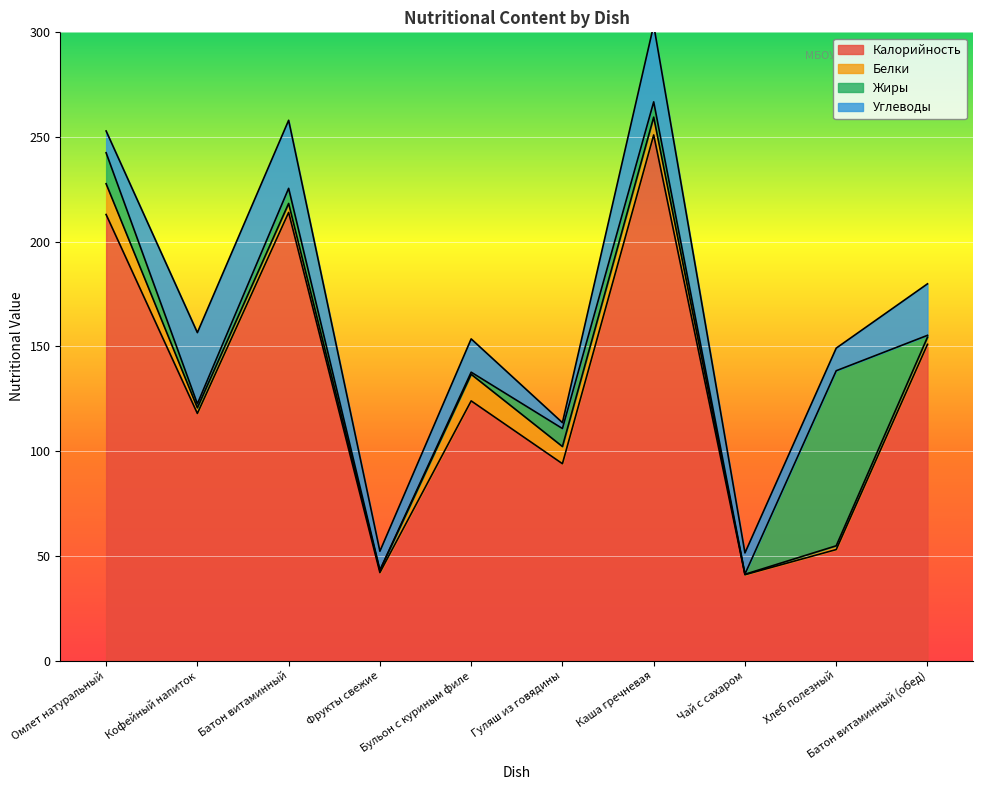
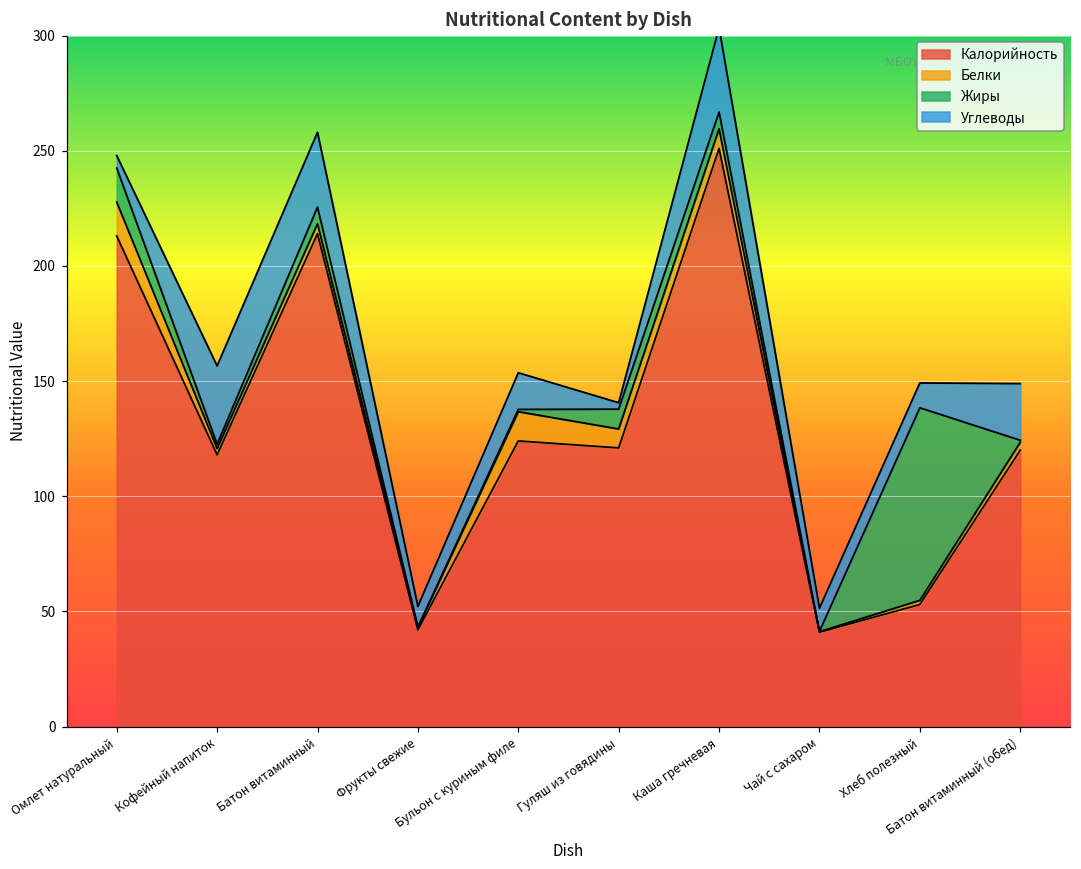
Углеводы, Омлет натуральный: 10 -> 5
Калорийность, Гуляш из говядины: 94 -> 121
Калорийность, Батон витаминный (обед): 151 -> 120
